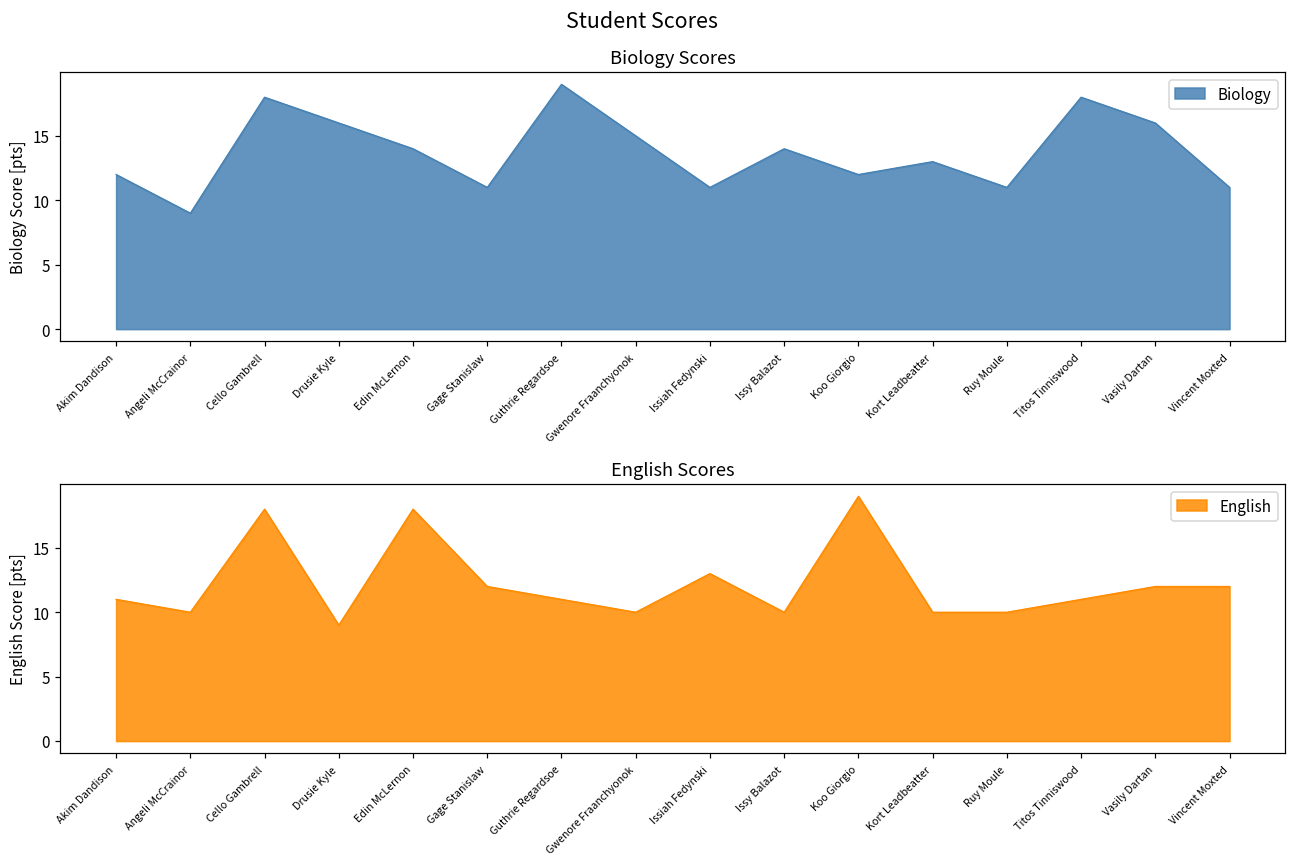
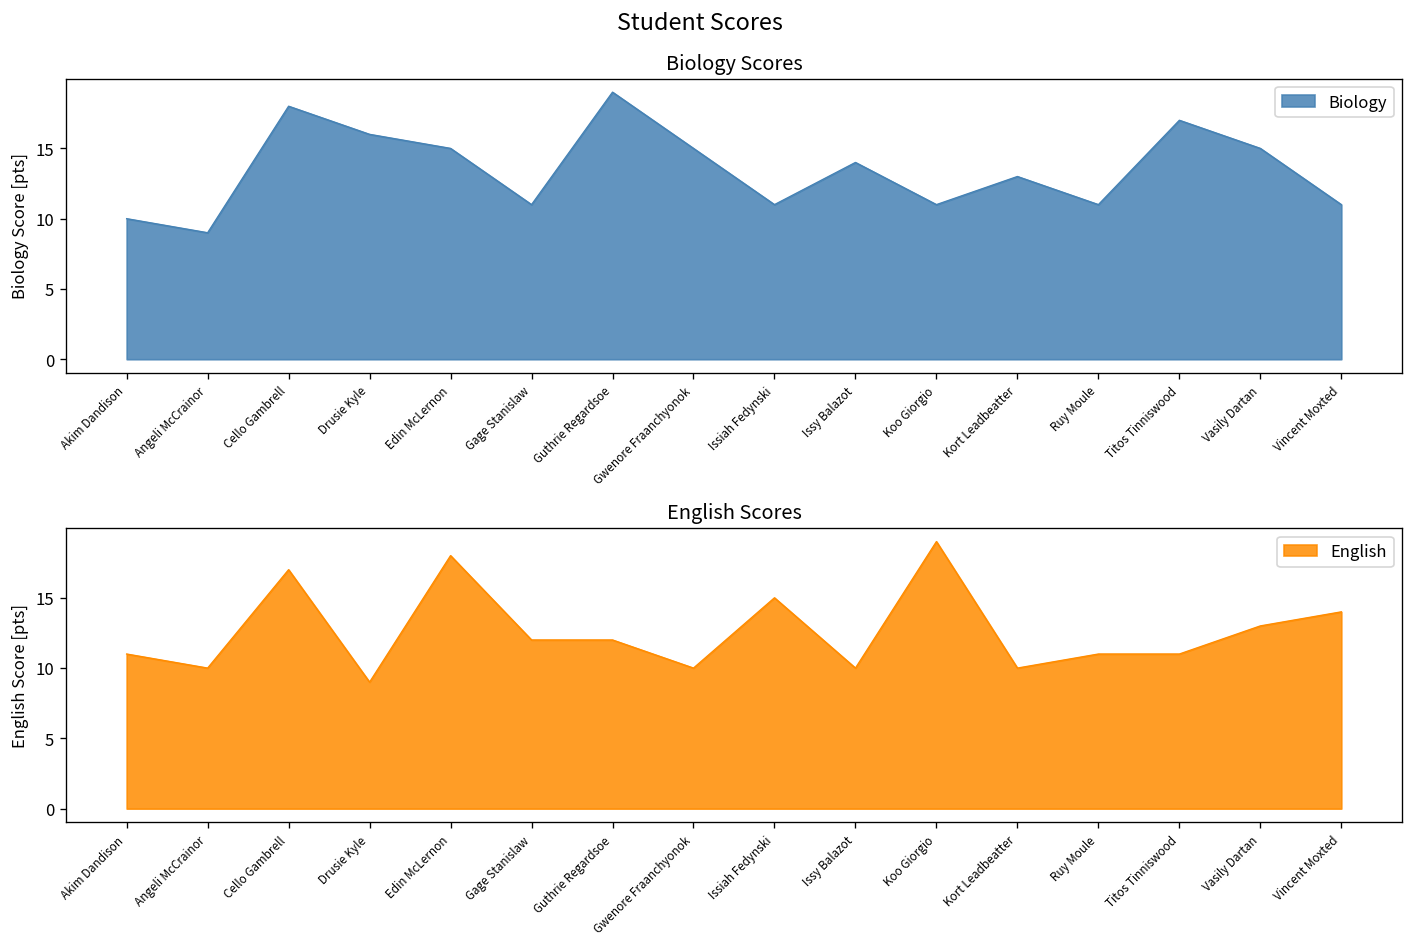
Biology Scores, Akim Dandison: 12 -> 10
Biology Scores, Edin McLernon: 14 -> 15
Biology Scores, Koo Giorgio: 12 -> 11
Biology Scores, Titos Tinniswood: 18 -> 17
Biology Scores, Vasily Dartan: 16 -> 15
English Scores, Cello Gambrell: 18 -> 17
English Scores, Guthrie Regardsoe: 11 -> 12
English Scores, Issiah Fedynski: 13 -> 15
English Scores, Ruy Moule: 10 -> 11
English Scores, Vasily Dartan: 12 -> 13
English Scores, Vincent Moxted: 12 -> 14
